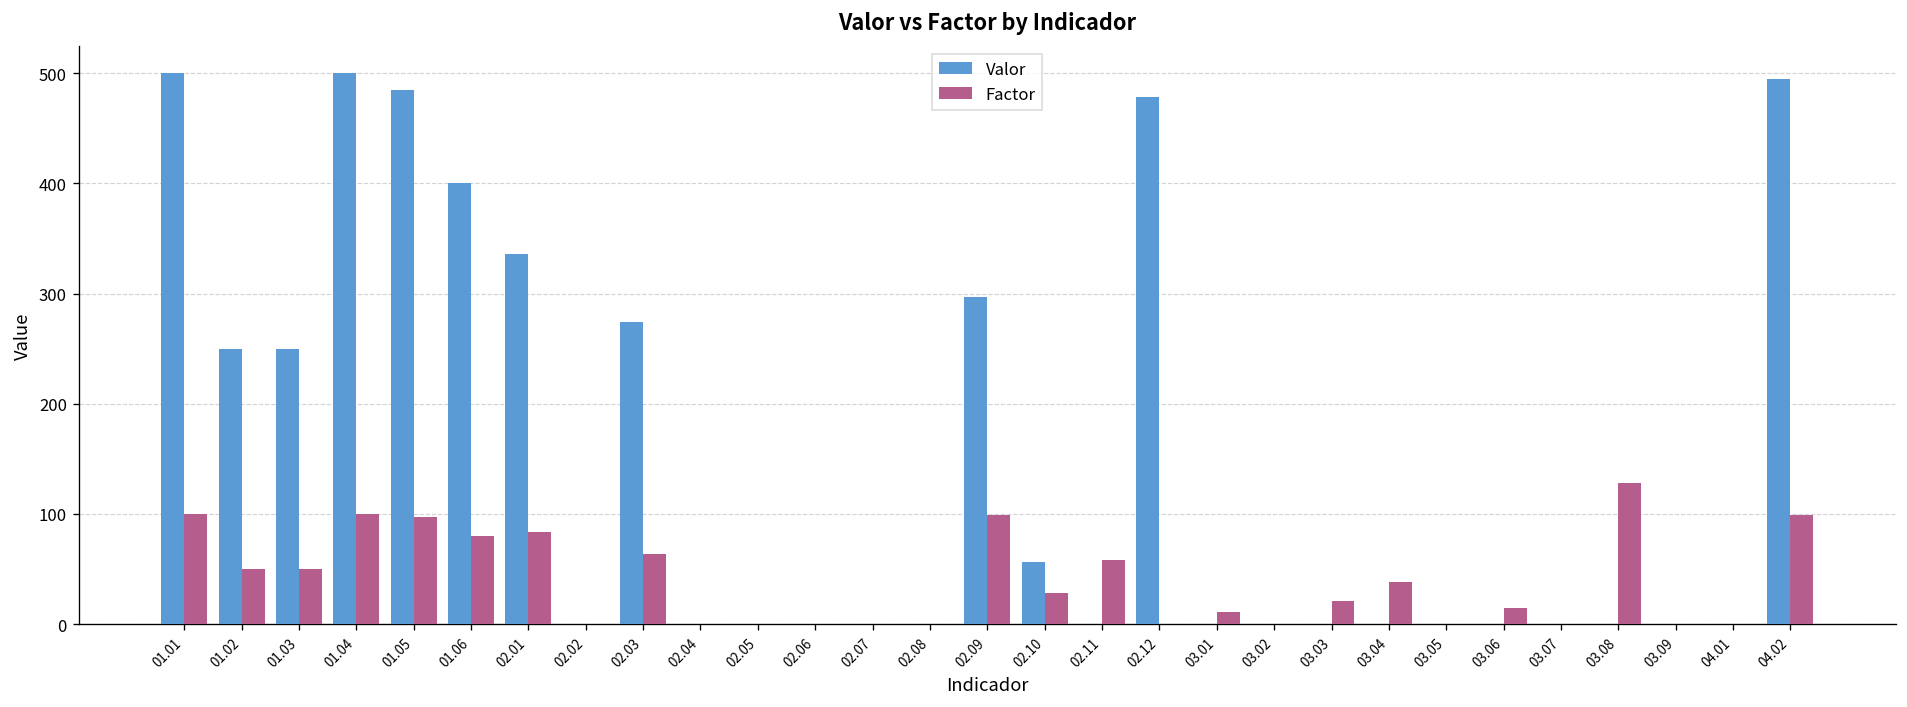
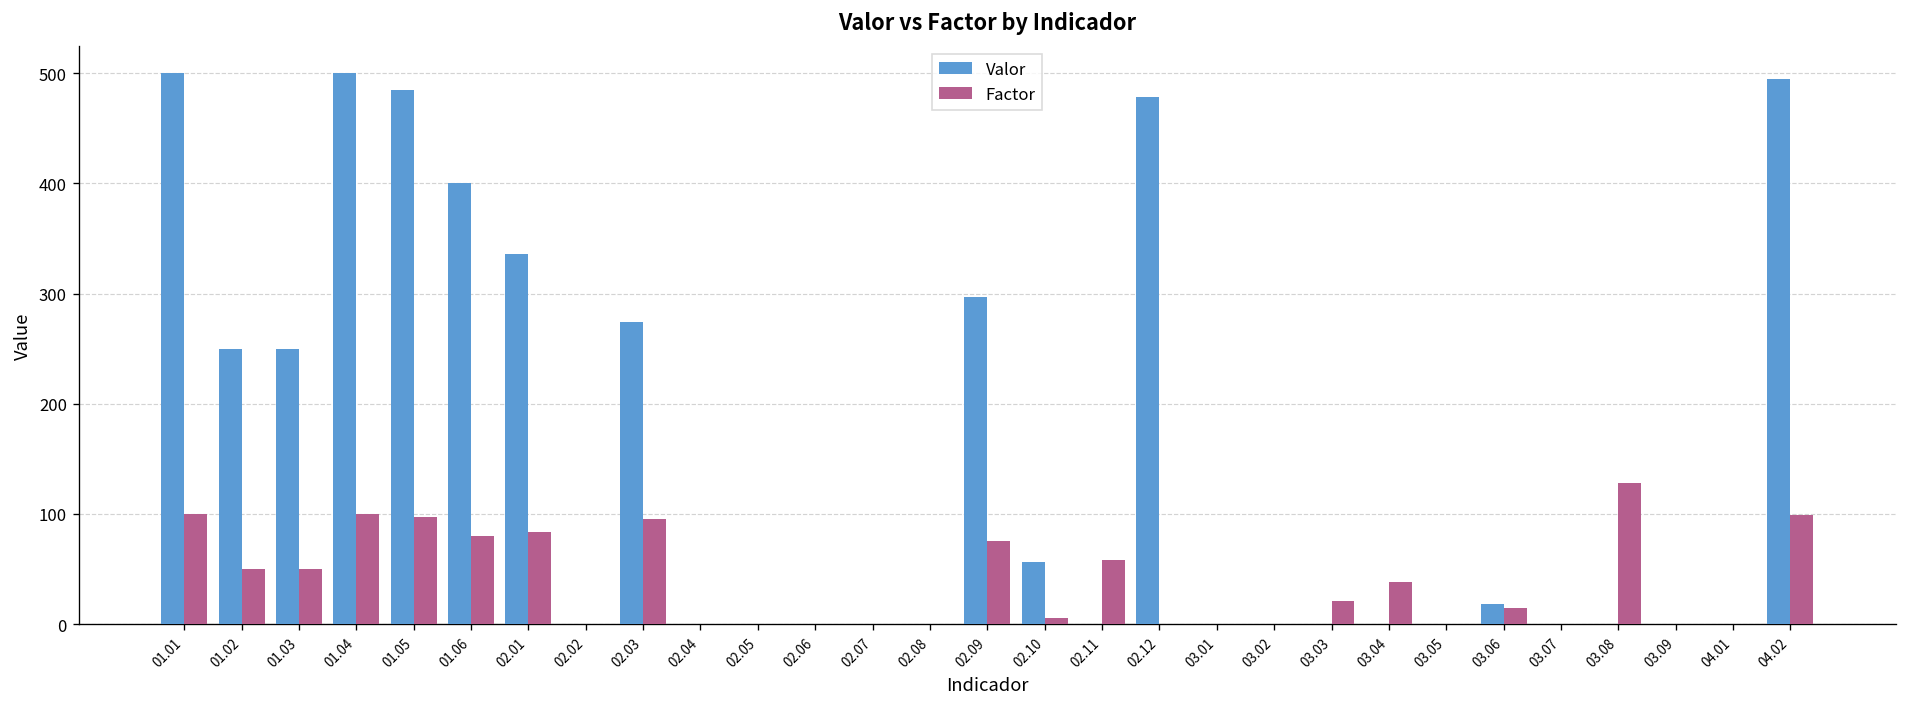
Factor, 02.03: 60 -> 100
Factor, 02.09: 100 -> 80
Factor, 02.10: 30 -> 10
Factor, 03.01: 10 -> 0
Valor, 03.06: 0 -> 20
